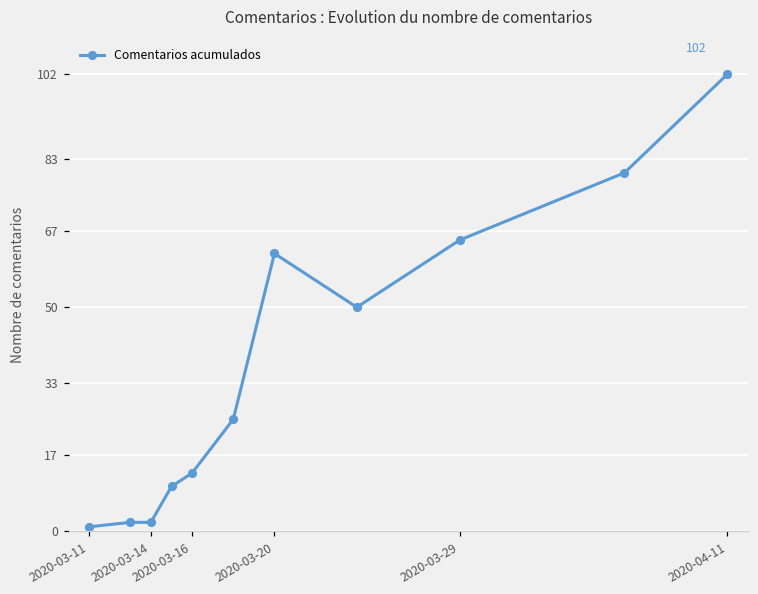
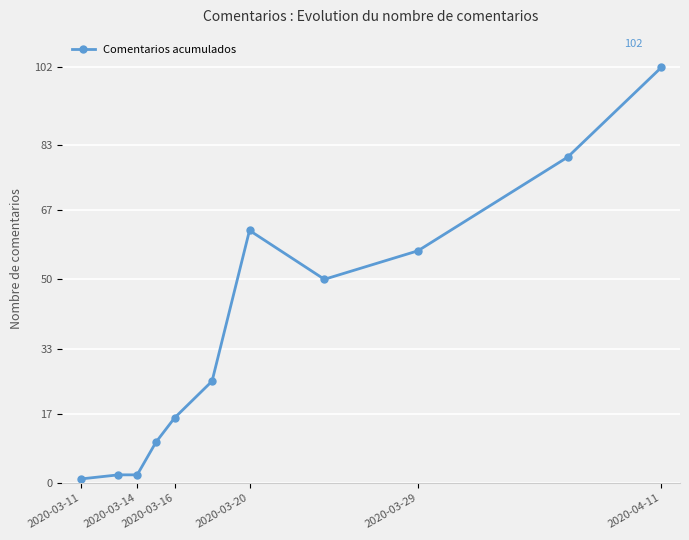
2020-03-16: 13 -> 16
2020-03-29: 65 -> 57
